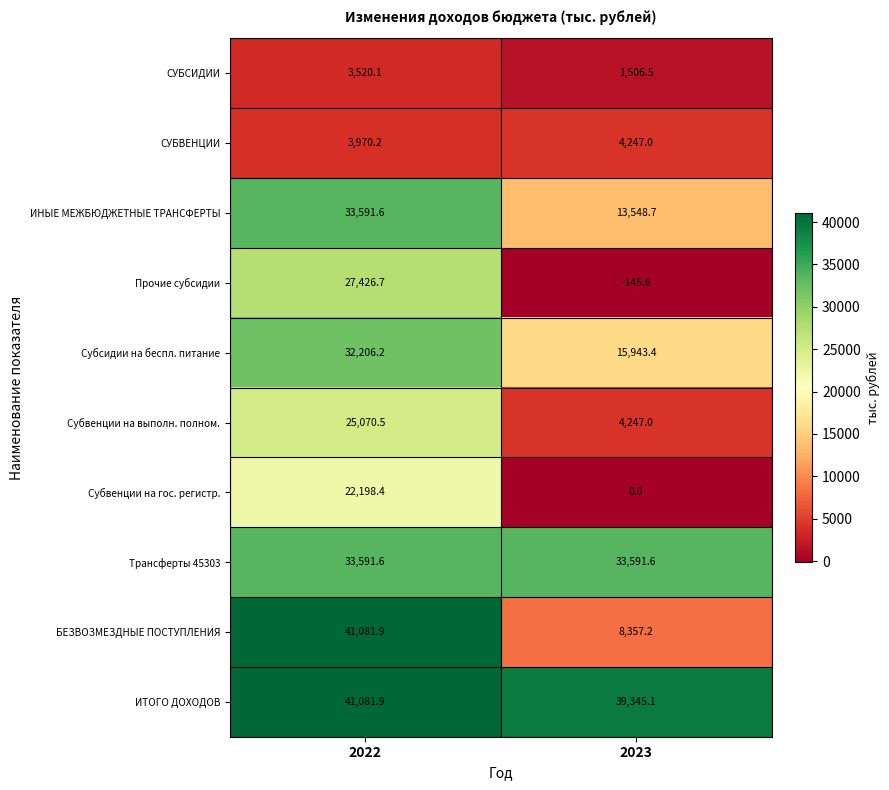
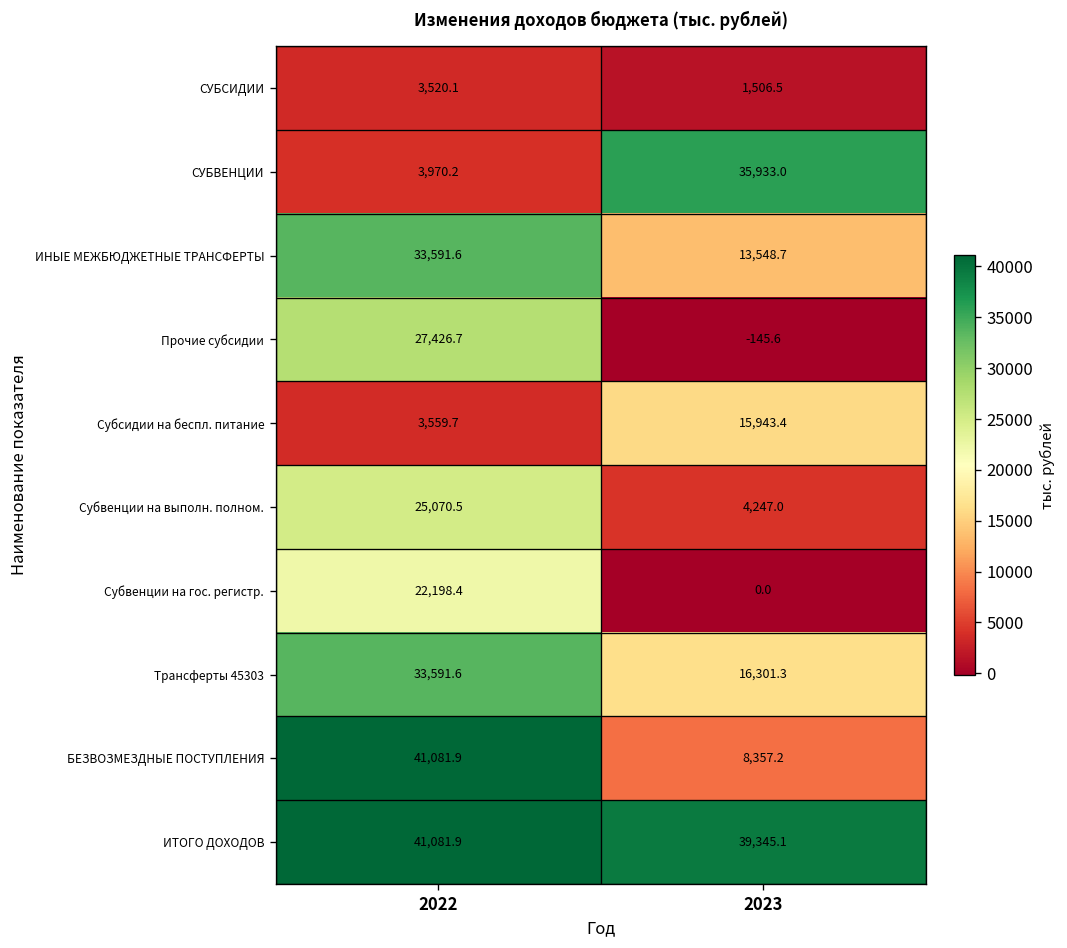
СУБВЕНЦИИ, 2023: 4,247.0 -> 35,933.0
Субсидии на беспл. питание, 2022: 32,206.2 -> 3,559.7
Трансферты 45303, 2023: 33,591.6 -> 16,301.3
